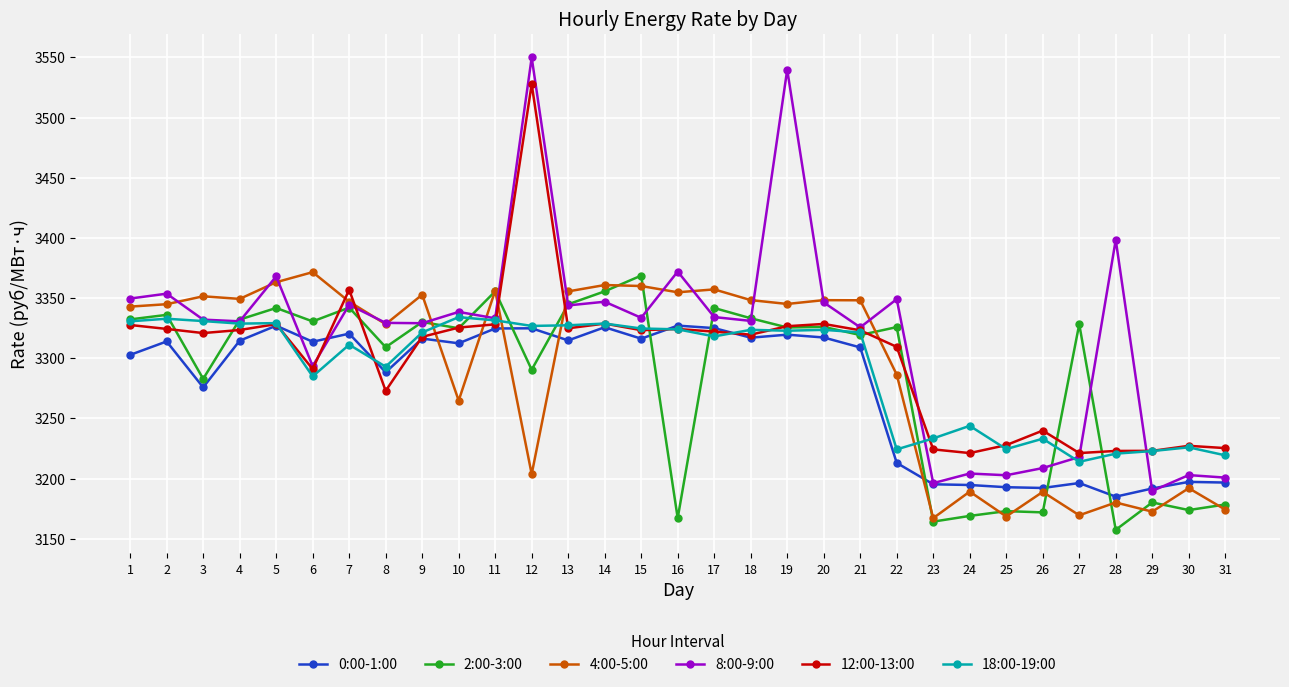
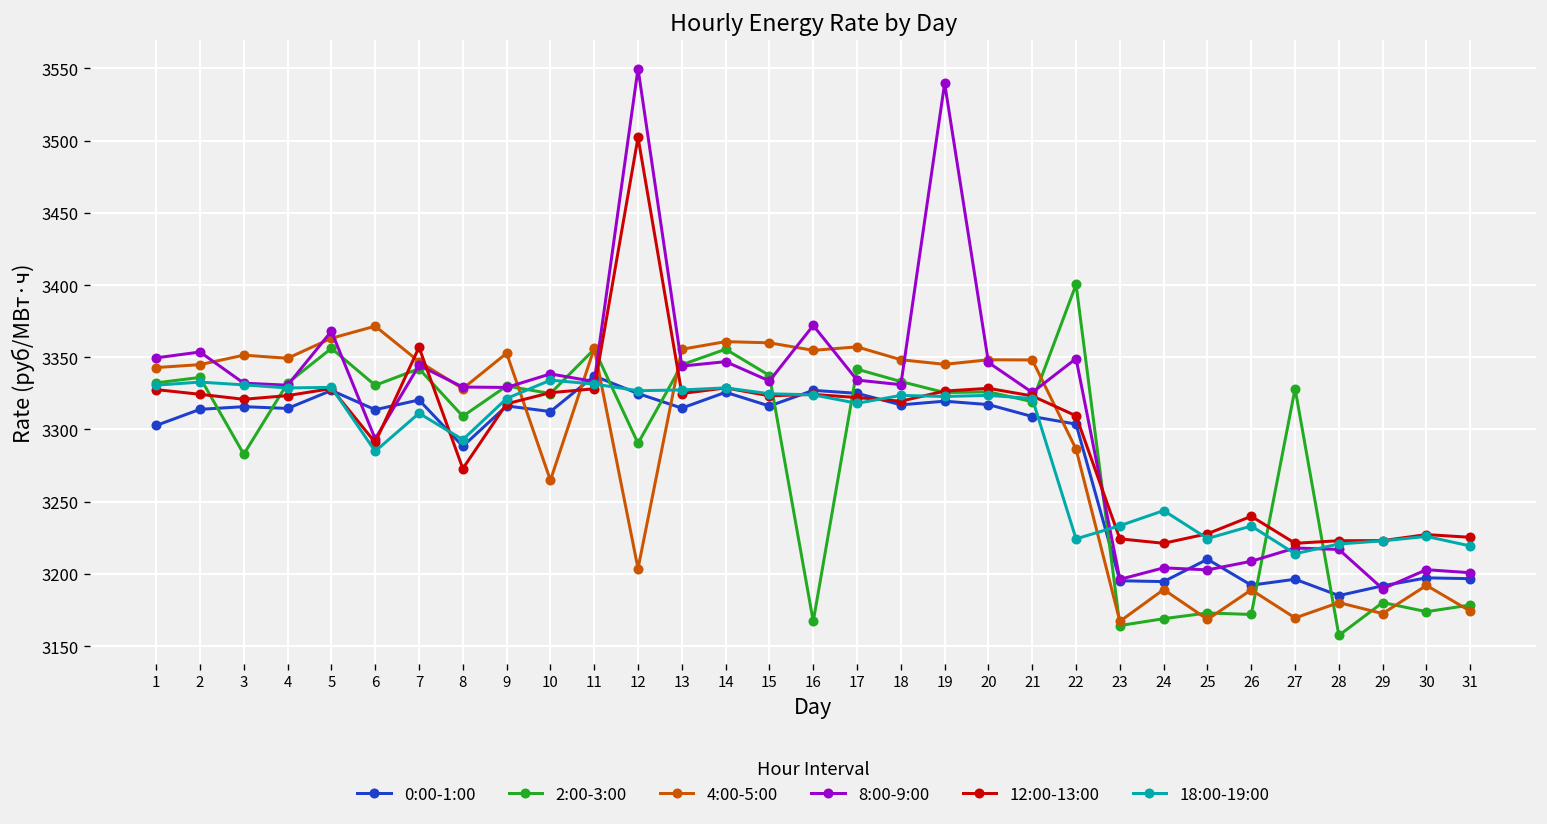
0:00-1:00, 3: 3276 -> 3316
2:00-3:00, 5: 3342 -> 3356
0:00-1:00, 11: 3325 -> 3337
12:00-13:00, 12: 3528 -> 3502
2:00-3:00, 15: 3369 -> 3337
0:00-1:00, 22: 3213 -> 3304
2:00-3:00, 22: 3326 -> 3400
0:00-1:00, 25: 3193 -> 3210
8:00-9:00, 28: 3398 -> 3217
